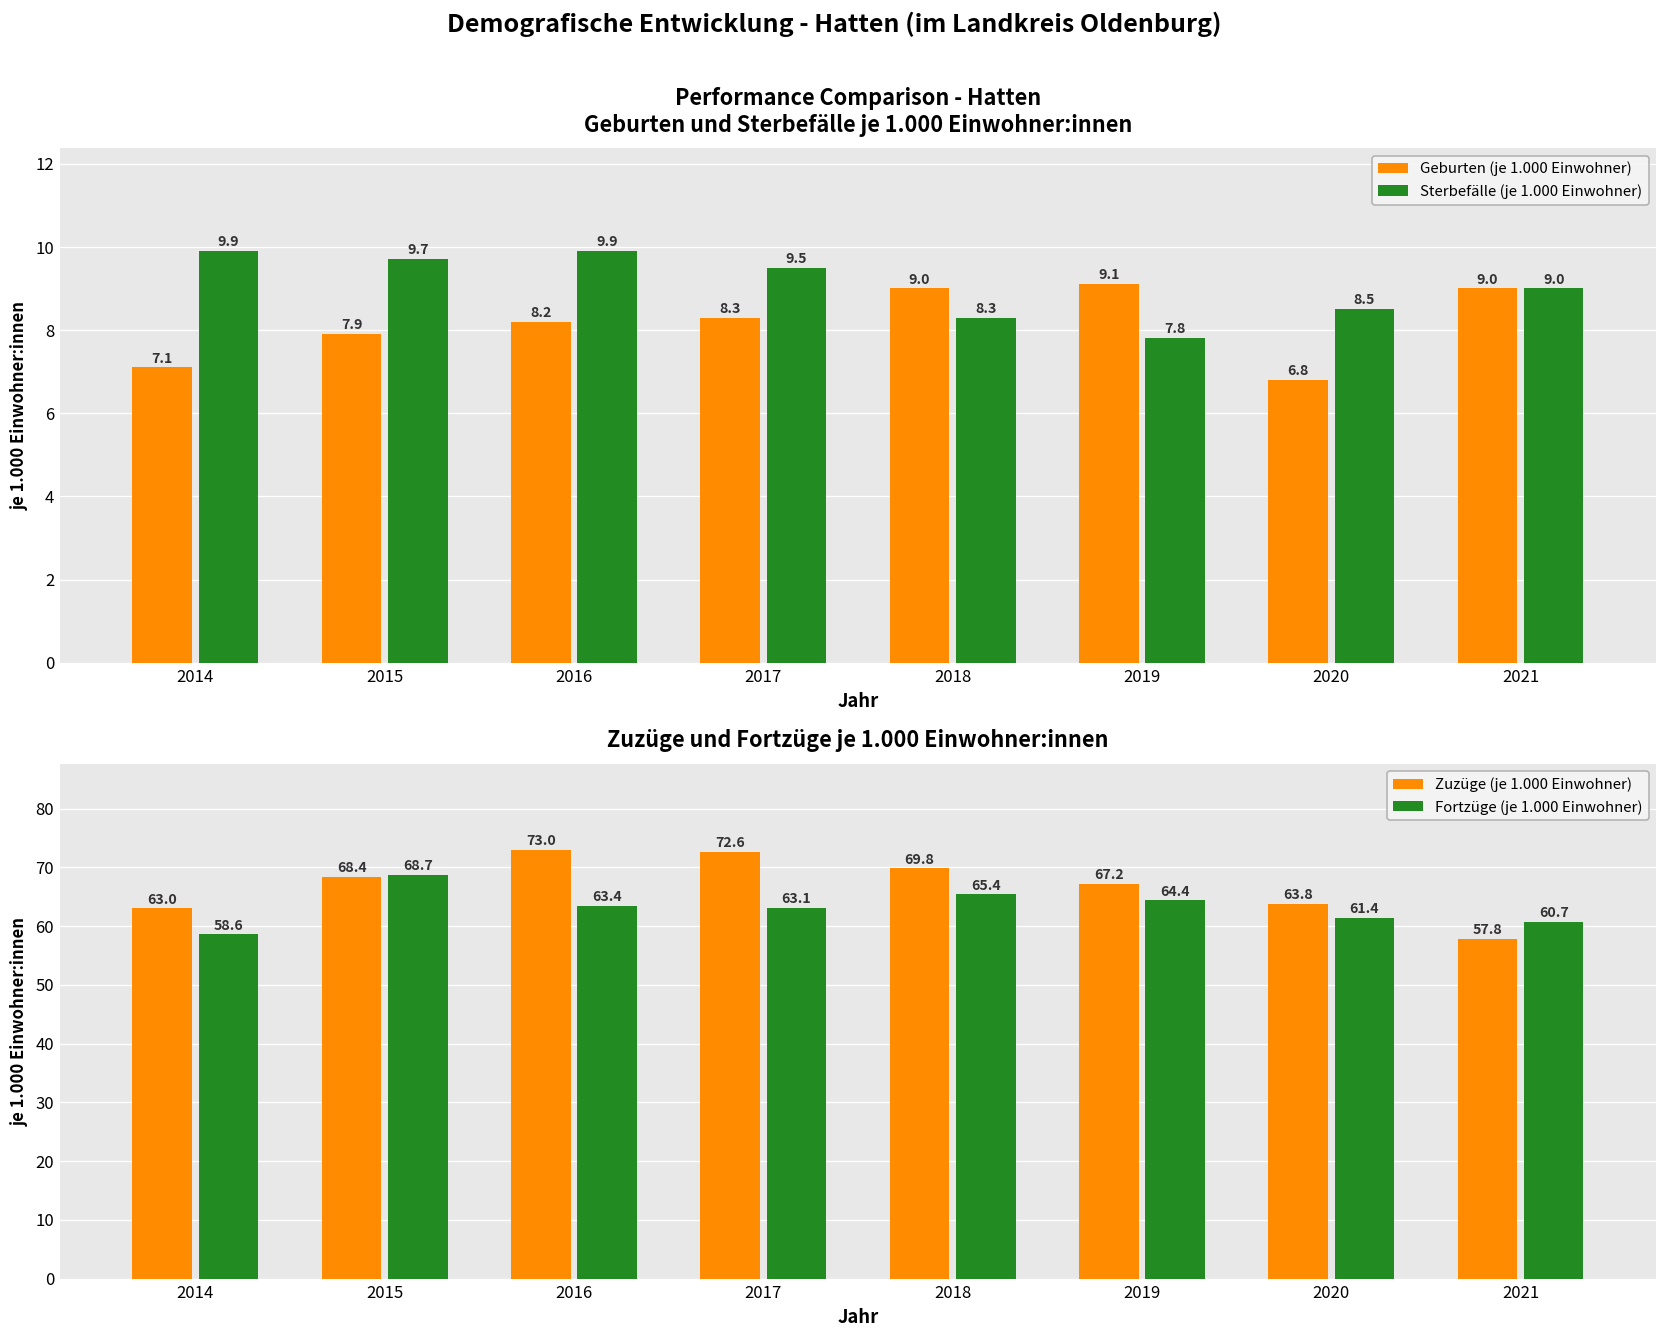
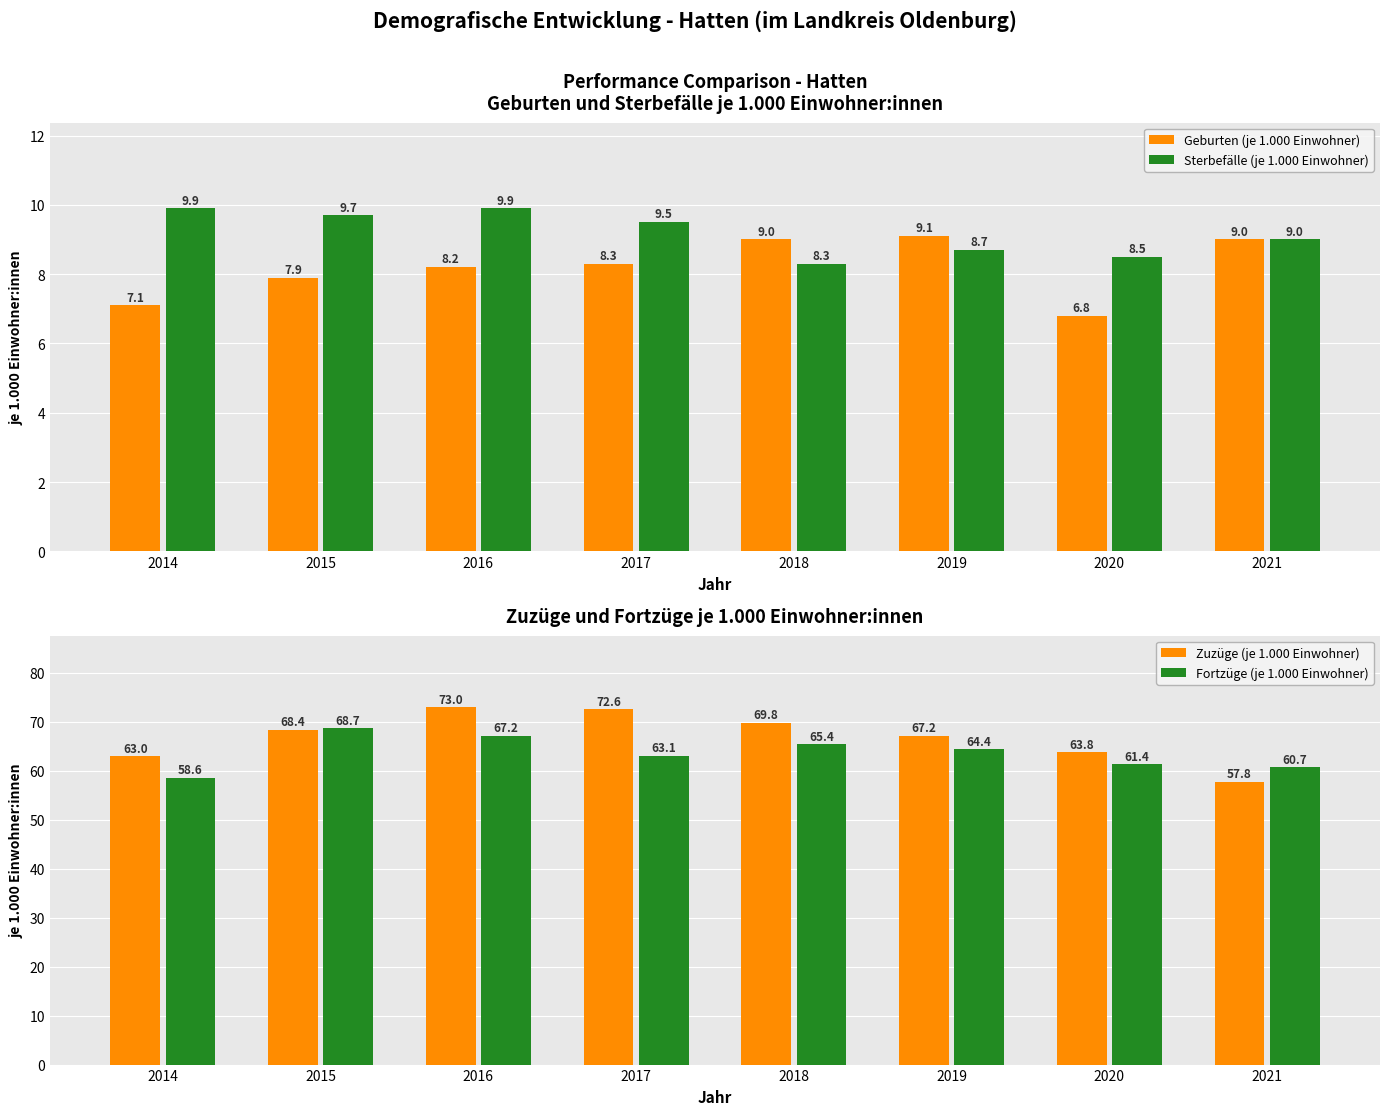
Performance Comparison - Hatten Geburten und Sterbefälle je 1.000 Einwohner:innen, Sterbefälle (je 1.000 Einwohner), 2019: 7.8 -> 8.7
Zuzüge und Fortzüge je 1.000 Einwohner:innen, Fortzüge (je 1.000 Einwohner), 2016: 63.4 -> 67.2
